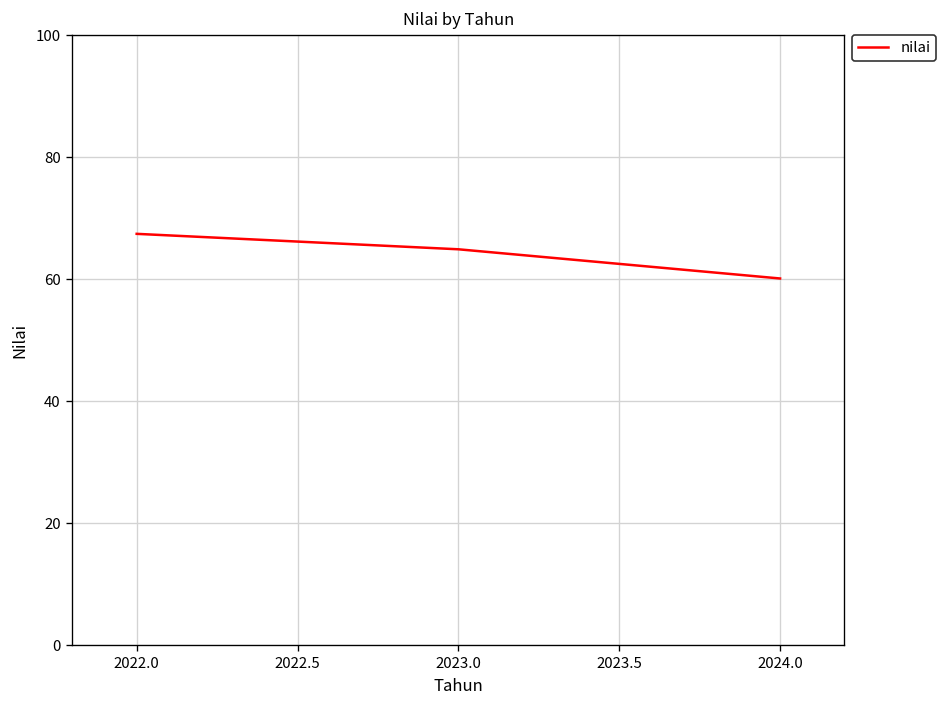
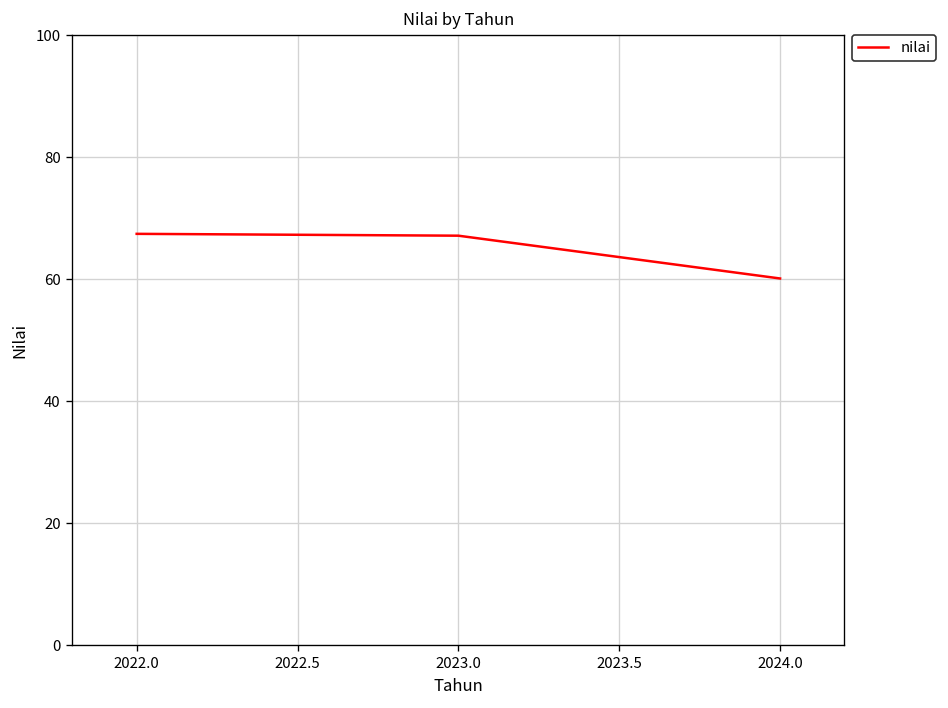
2023.0: 65 -> 67
